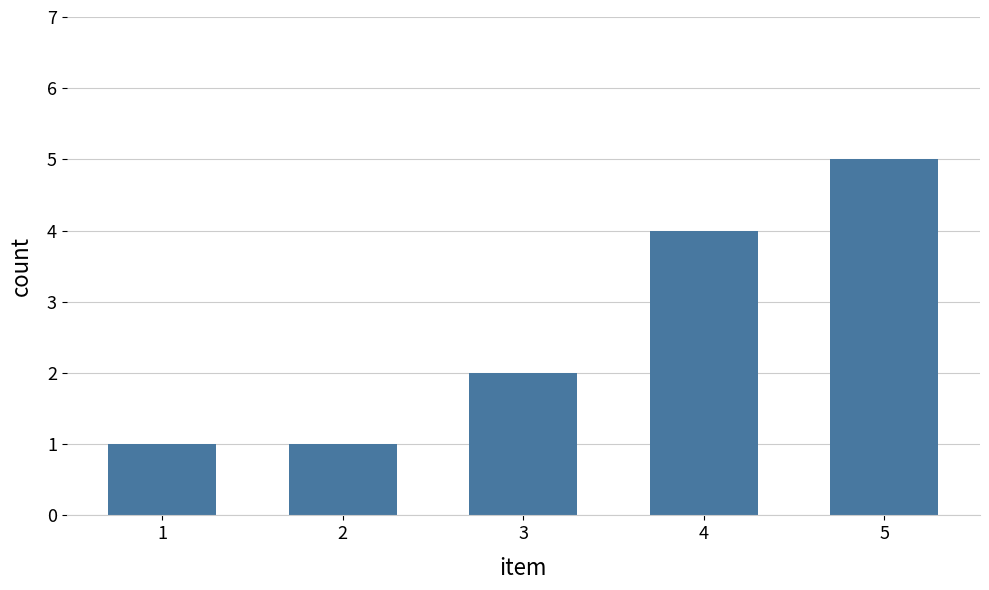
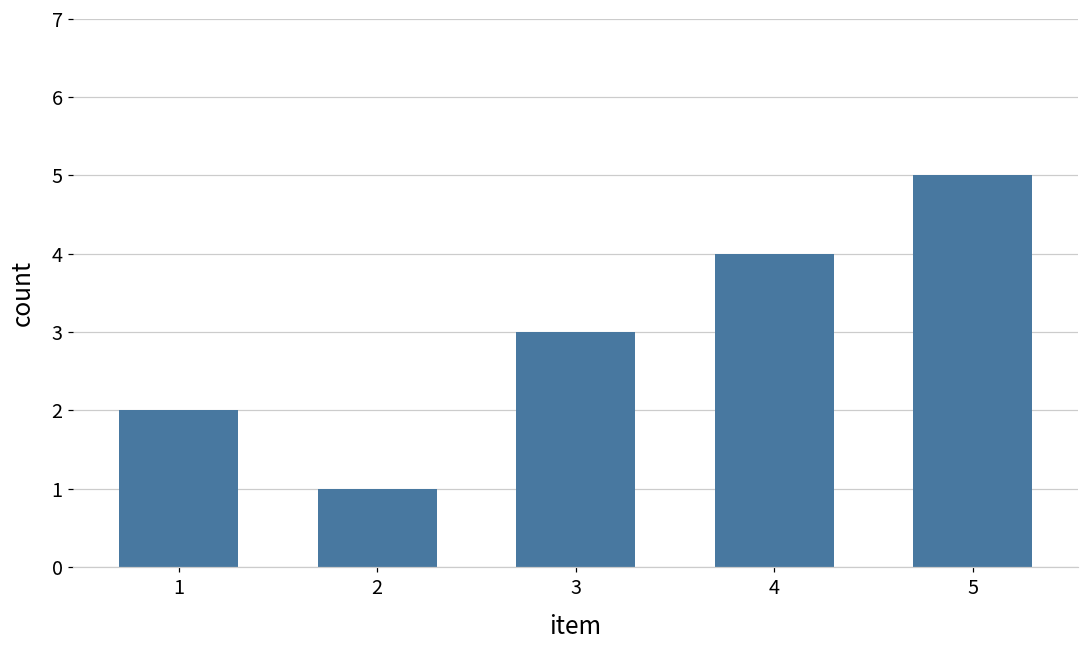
1: 1 -> 2
3: 2 -> 3
